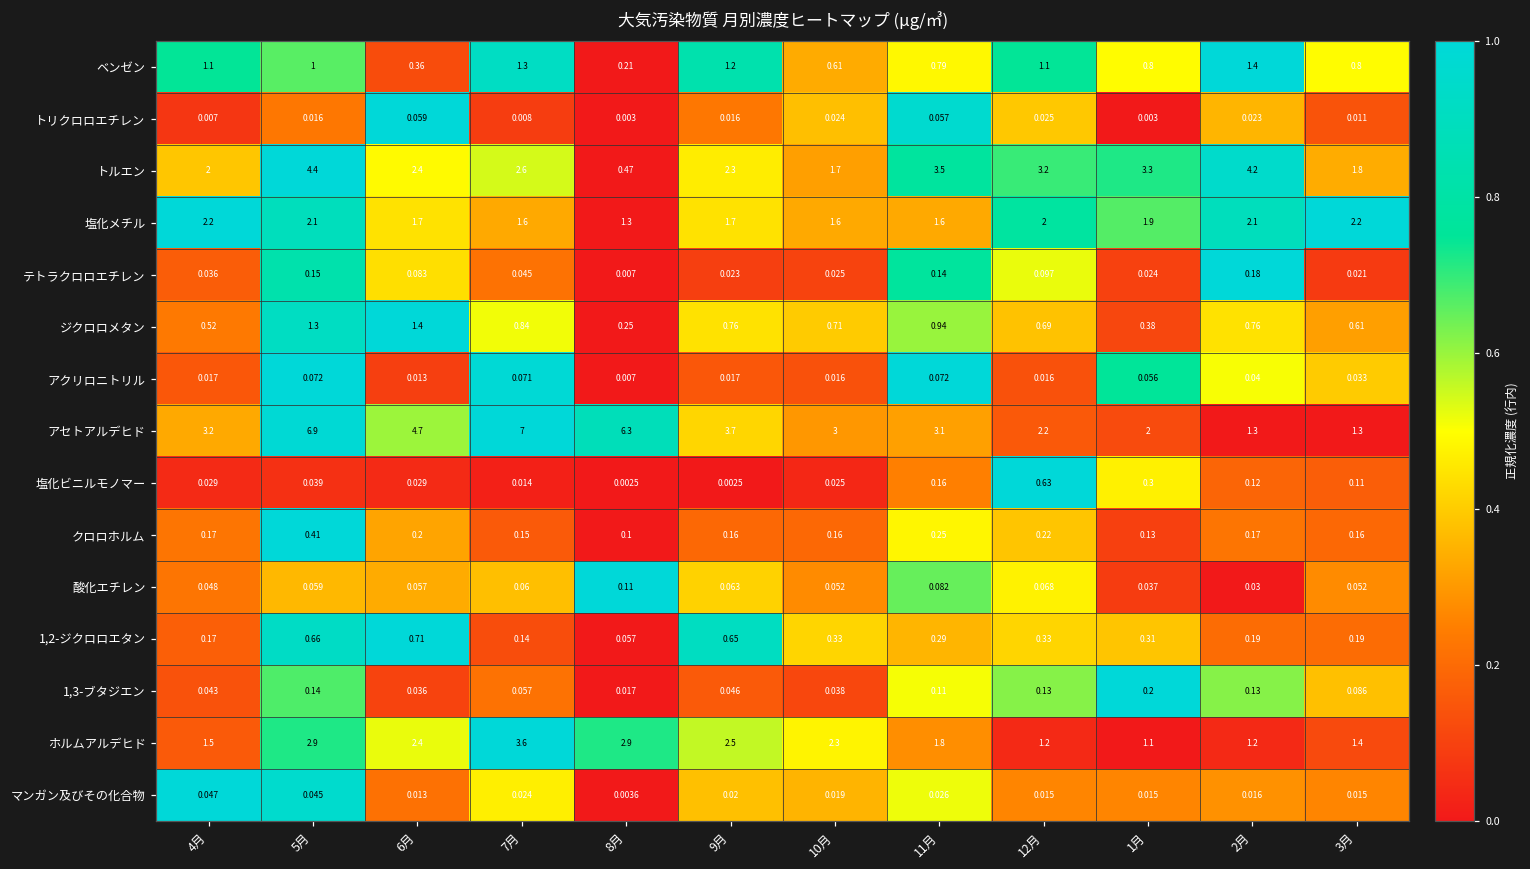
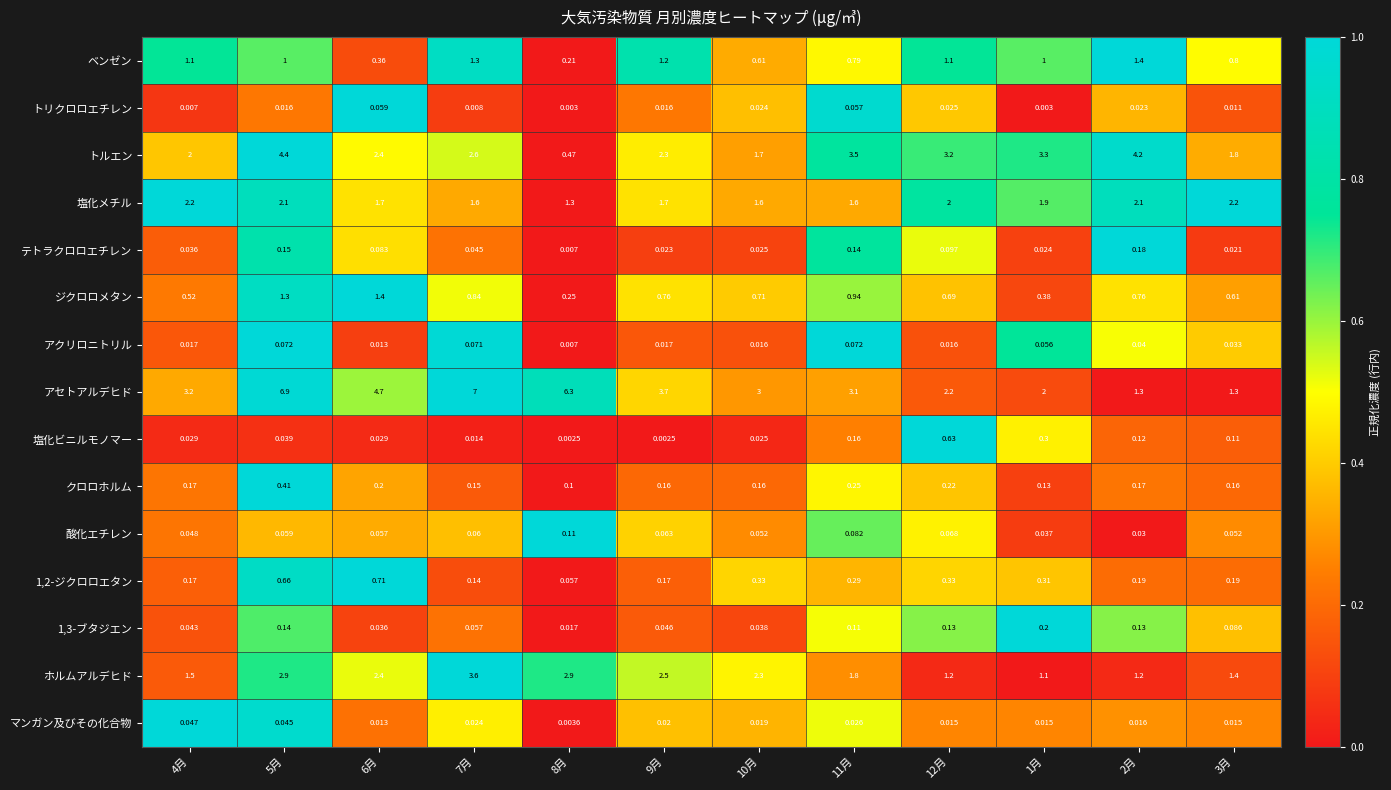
ベンゼン, 1月: 0.8 -> 1
1,2-ジクロロエタン, 9月: 0.65 -> 0.17
